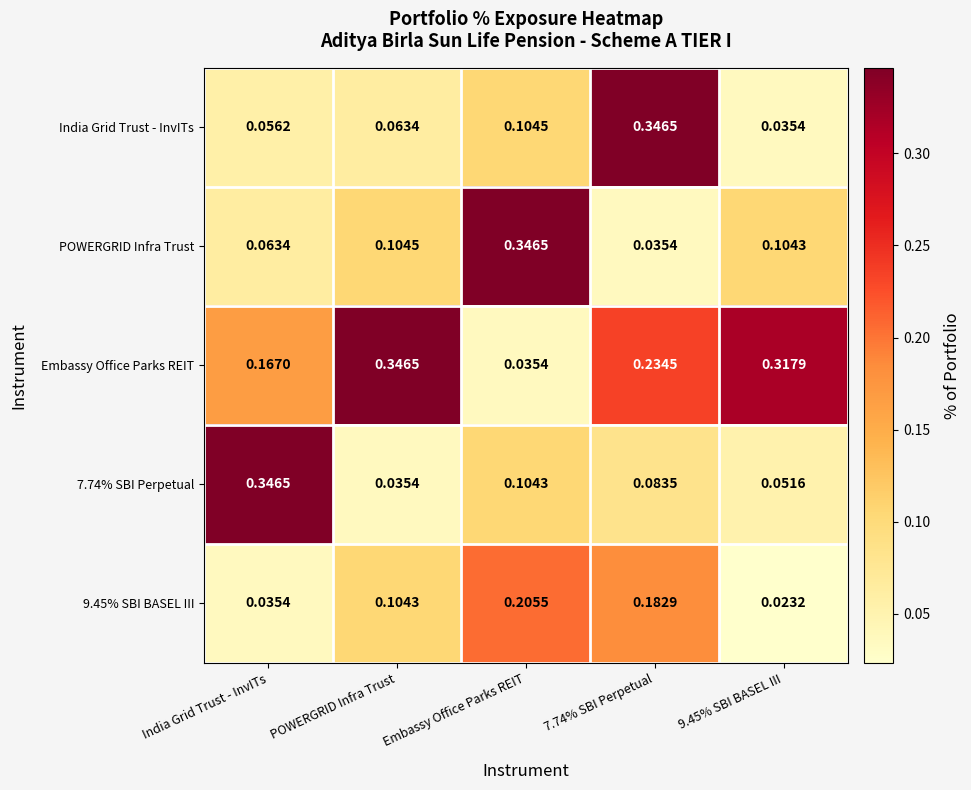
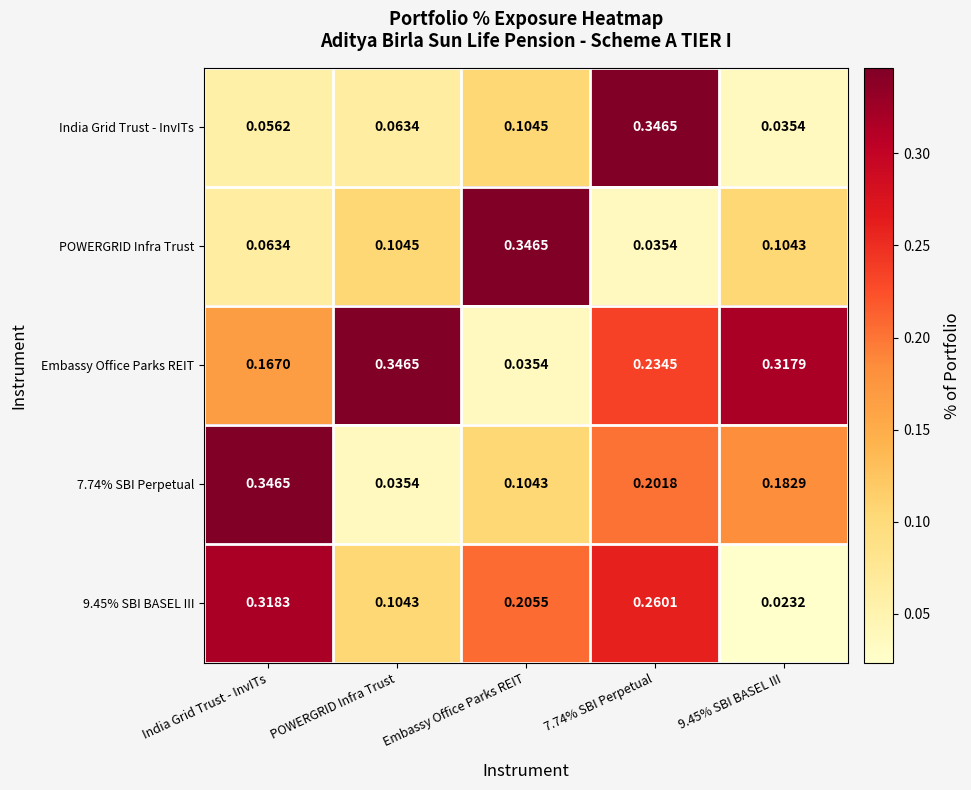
7.74% SBI Perpetual, 7.74% SBI Perpetual: 0.0835 -> 0.2018
7.74% SBI Perpetual, 9.45% SBI BASEL III: 0.0516 -> 0.1829
9.45% SBI BASEL III, India Grid Trust - InvITs: 0.0354 -> 0.3183
9.45% SBI BASEL III, 7.74% SBI Perpetual: 0.1829 -> 0.2601
